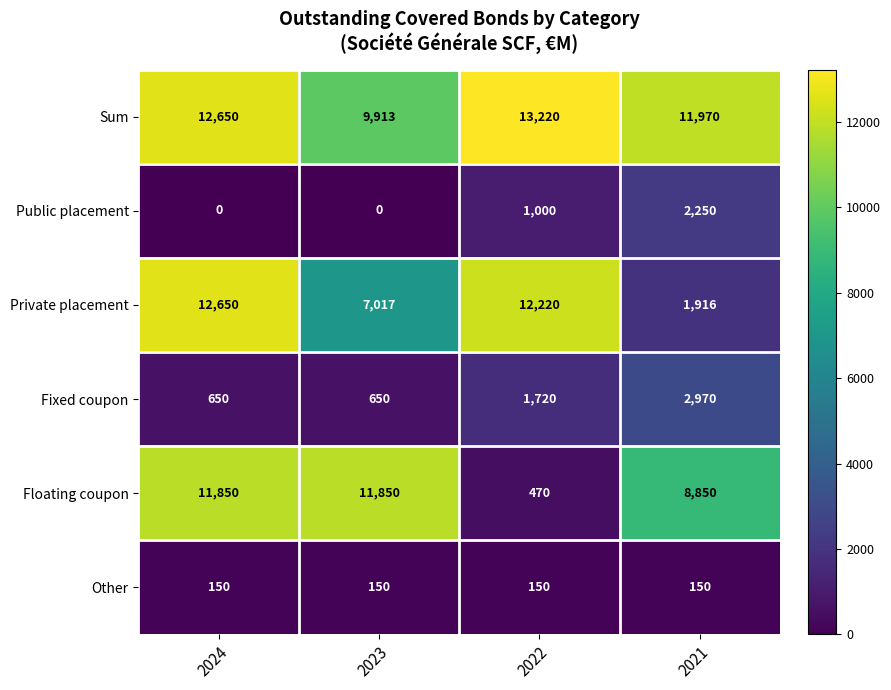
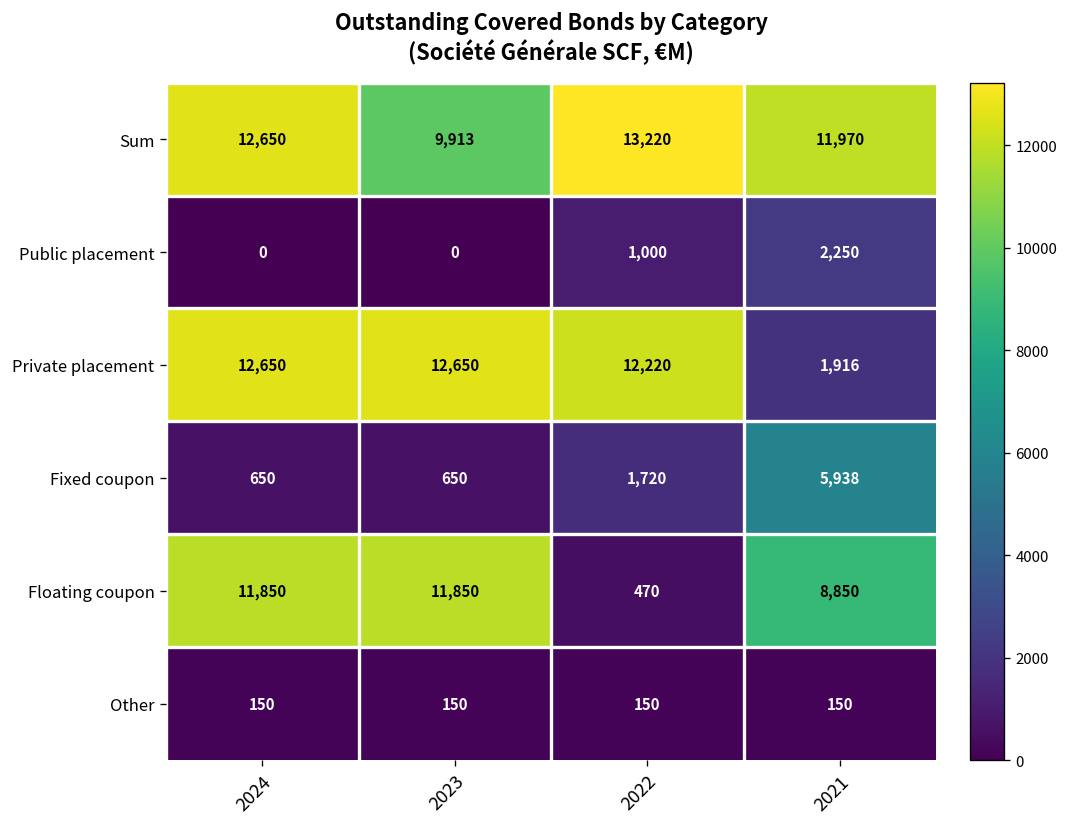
Private placement, 2023: 7,017 -> 12,650
Fixed coupon, 2021: 2,970 -> 5,938
